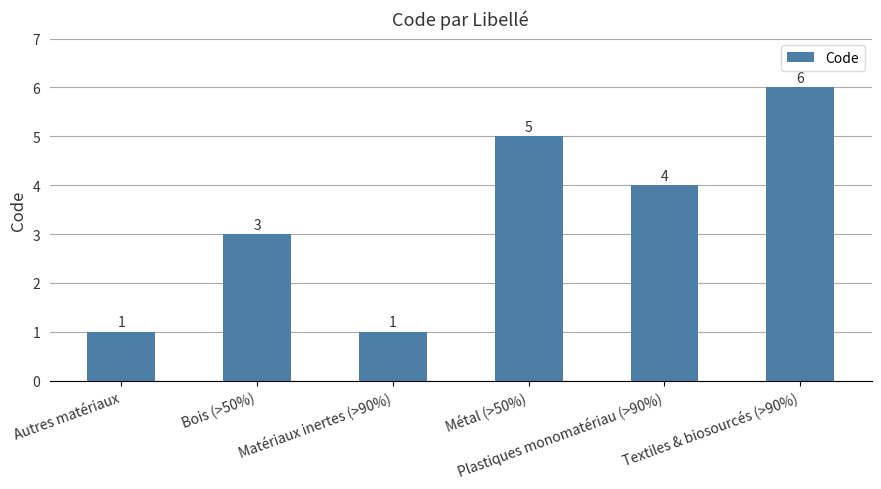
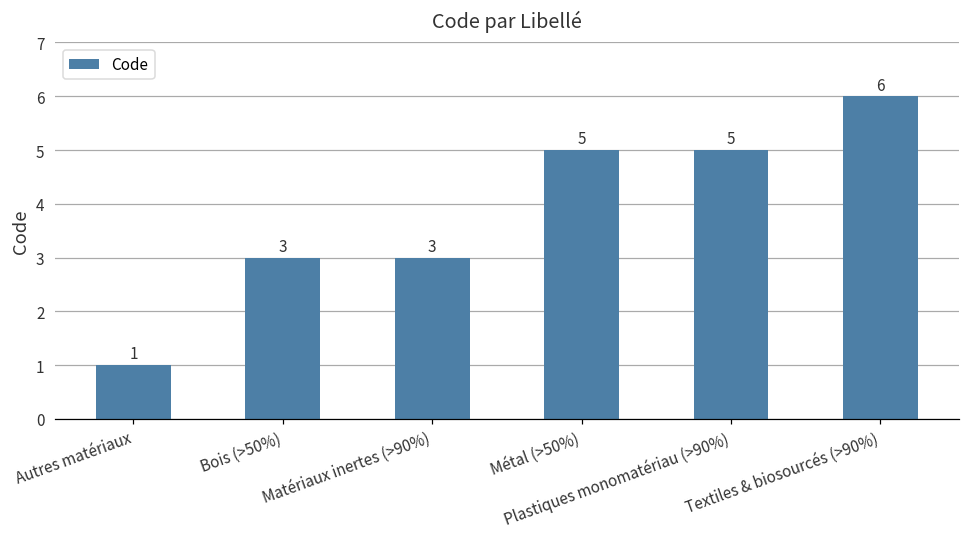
Matériaux inertes (>90%): 1 -> 3
Plastiques monomatériau (>90%): 4 -> 5
